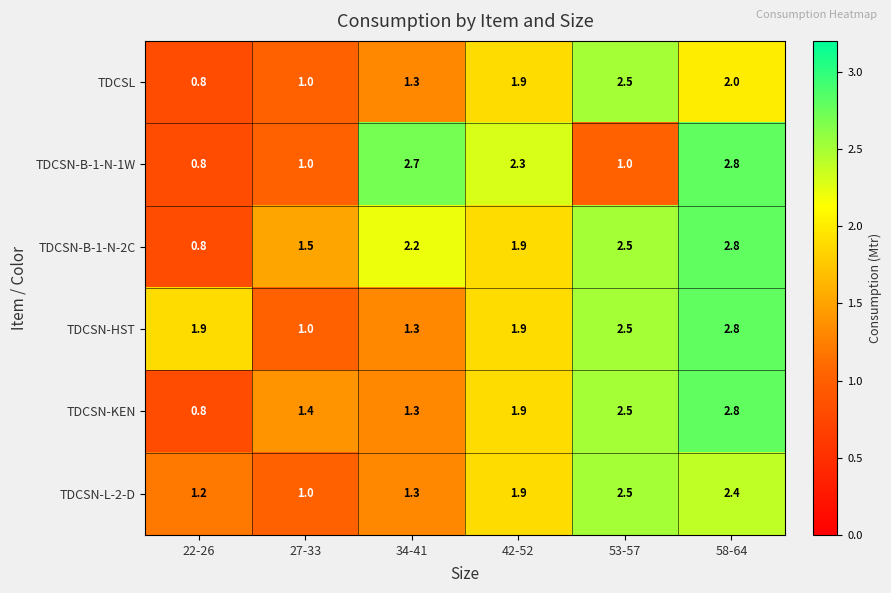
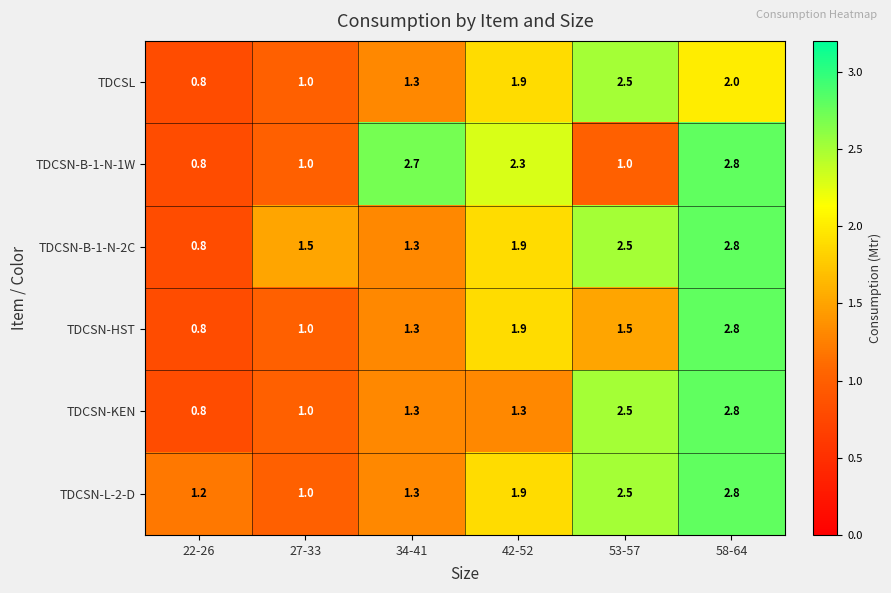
TDCSN-B-1-N-2C, 34-41: 2.2 -> 1.3
TDCSN-HST, 22-26: 1.9 -> 0.8
TDCSN-HST, 53-57: 2.5 -> 1.5
TDCSN-KEN, 27-33: 1.4 -> 1.0
TDCSN-KEN, 42-52: 1.9 -> 1.3
TDCSN-L-2-D, 58-64: 2.4 -> 2.8
